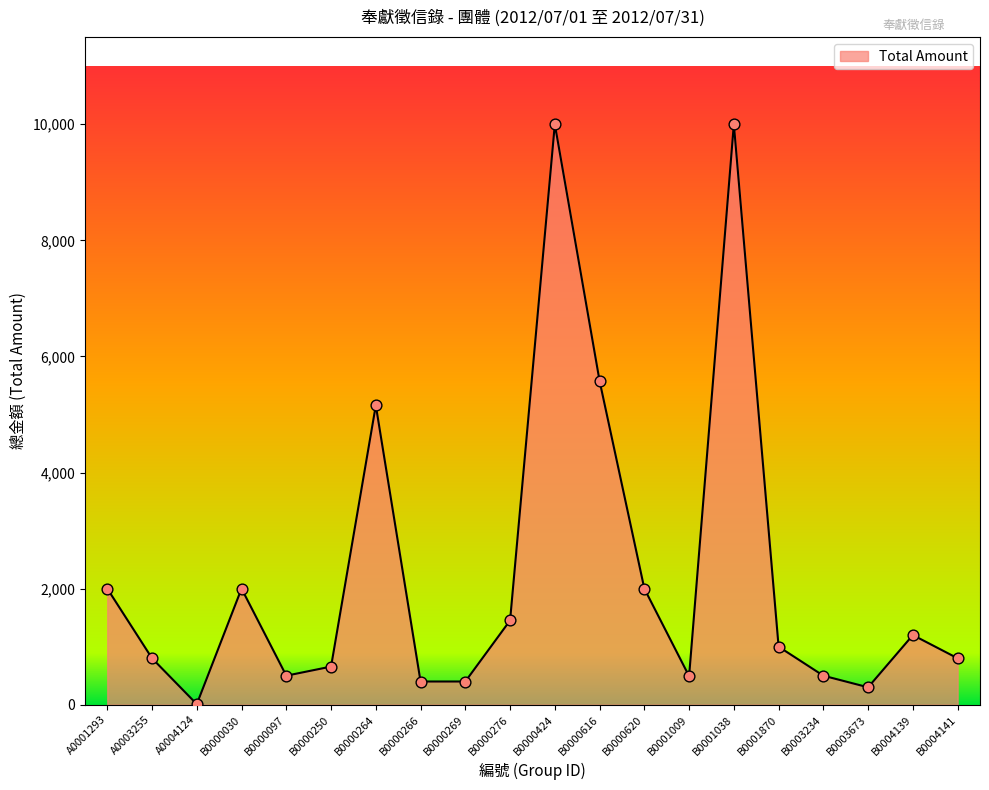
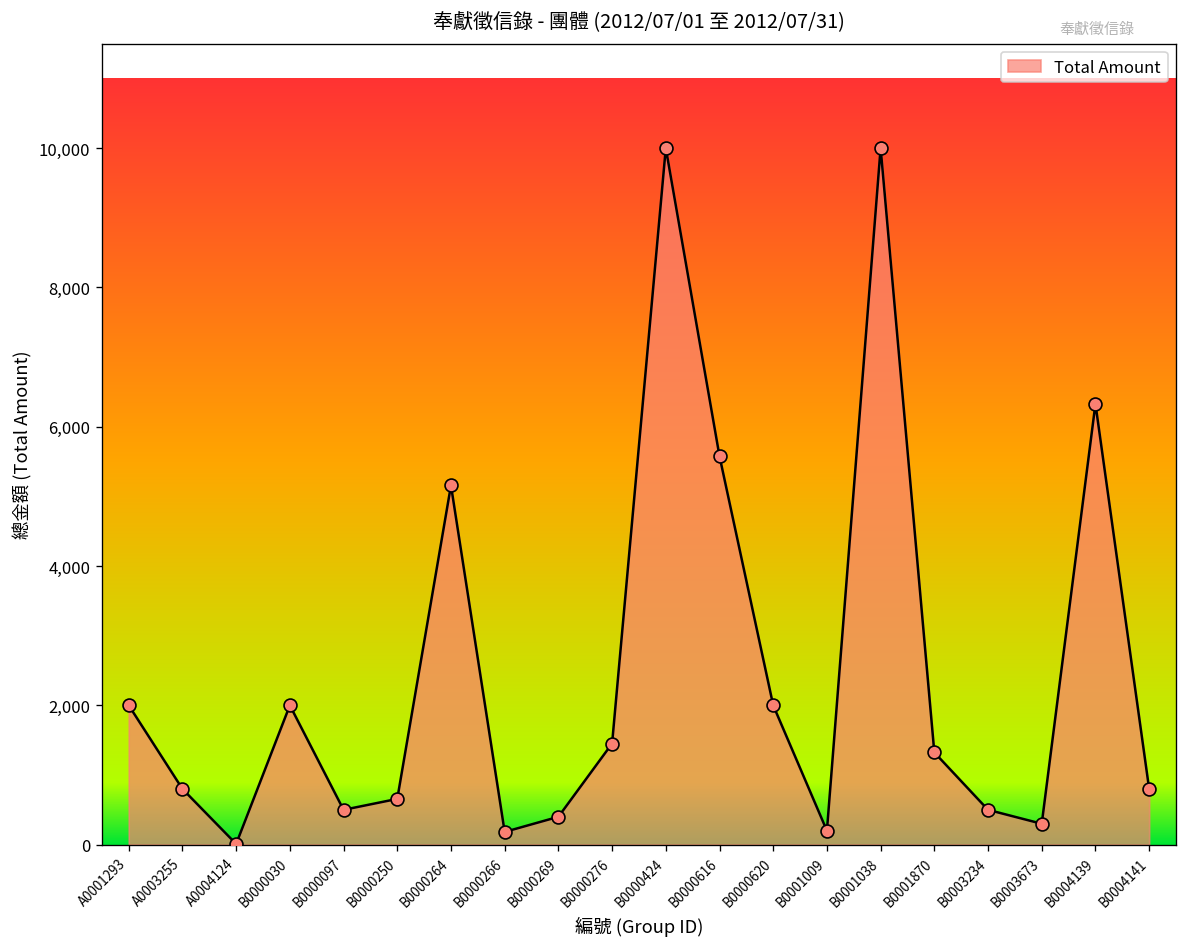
B0000266: 400 -> 200
B0001009: 500 -> 200
B0001870: 1,000 -> 1,300
B0004139: 1,200 -> 6,300
